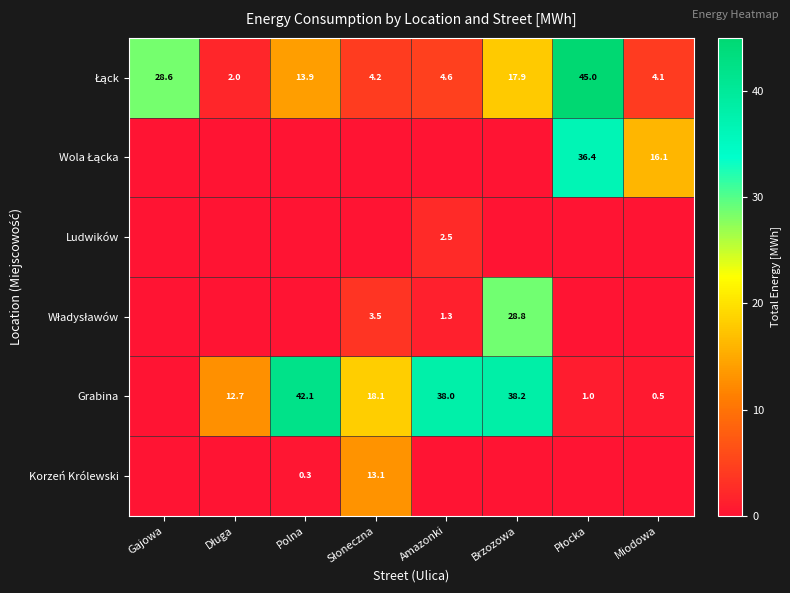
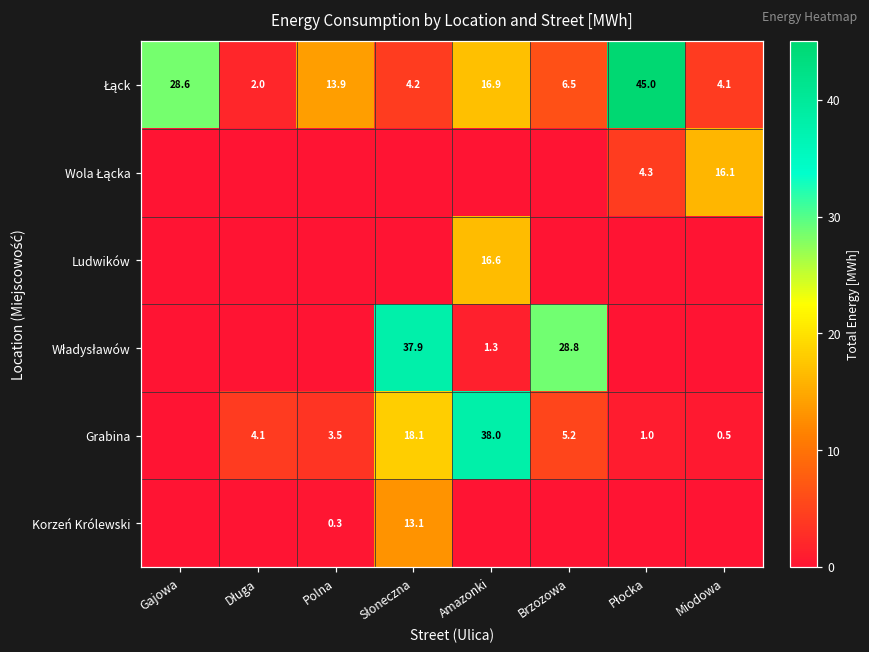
Łąck, Amazonki: 4.6 -> 16.9
Łąck, Brzozowa: 17.9 -> 6.5
Wola Łącka, Płocka: 36.4 -> 4.3
Ludwików, Amazonki: 2.5 -> 16.6
Władysławów, Słoneczna: 3.5 -> 37.9
Grabina, Długa: 12.7 -> 4.1
Grabina, Polna: 42.1 -> 3.5
Grabina, Brzozowa: 38.2 -> 5.2
